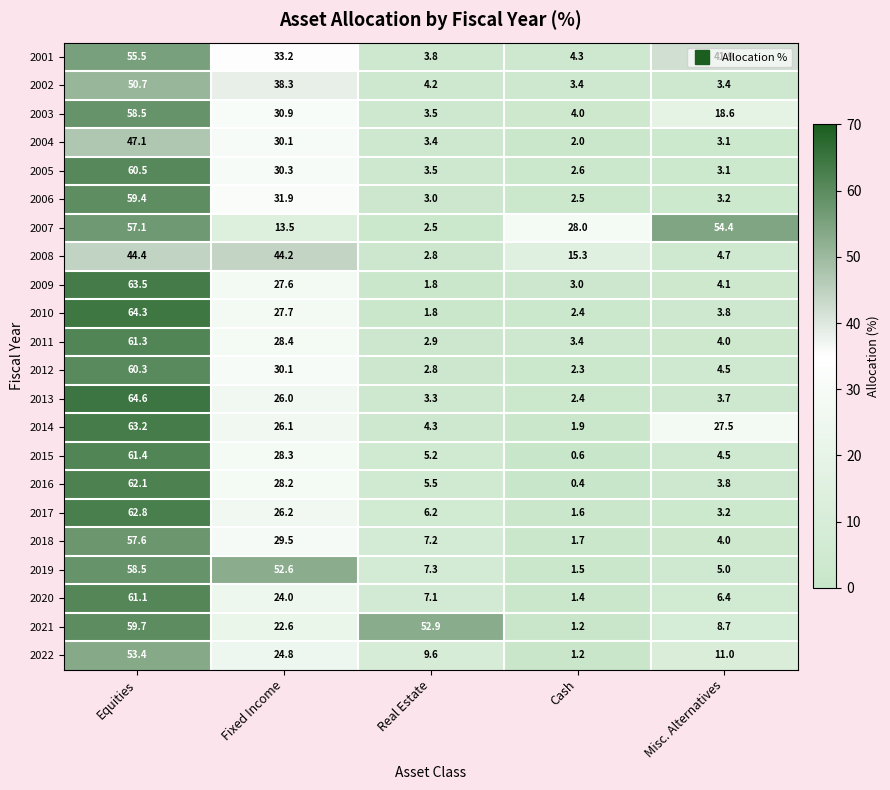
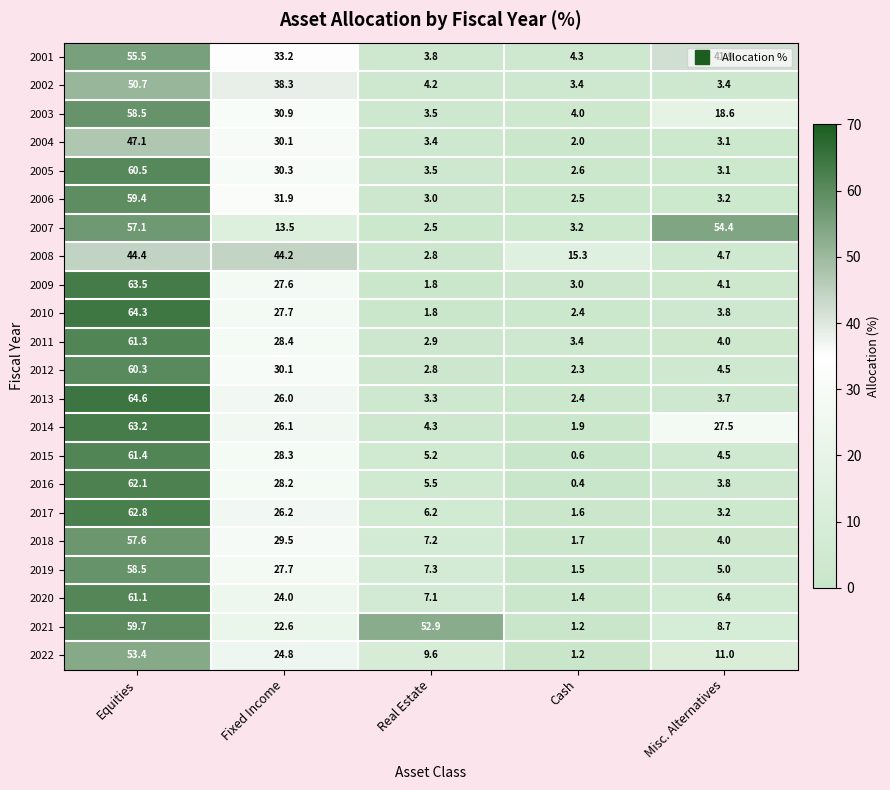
2007, Cash: 28.0 -> 3.2
2019, Fixed Income: 52.6 -> 27.7
